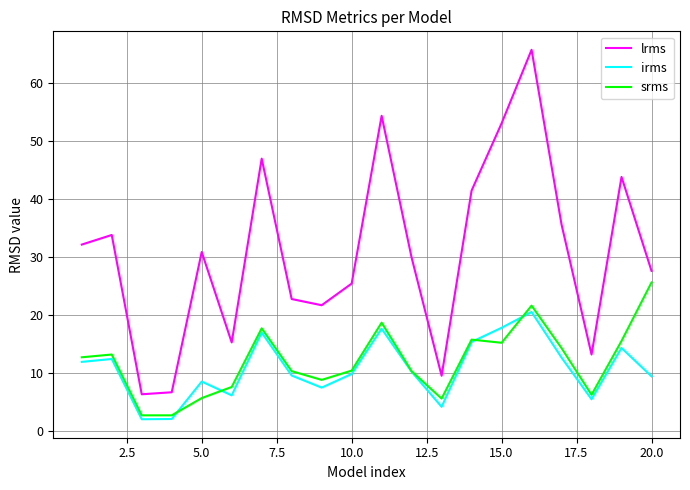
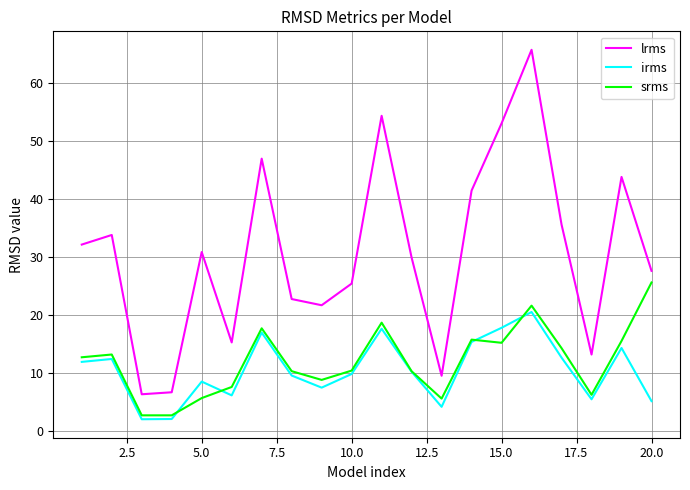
irms, 20.0: 9 -> 5
